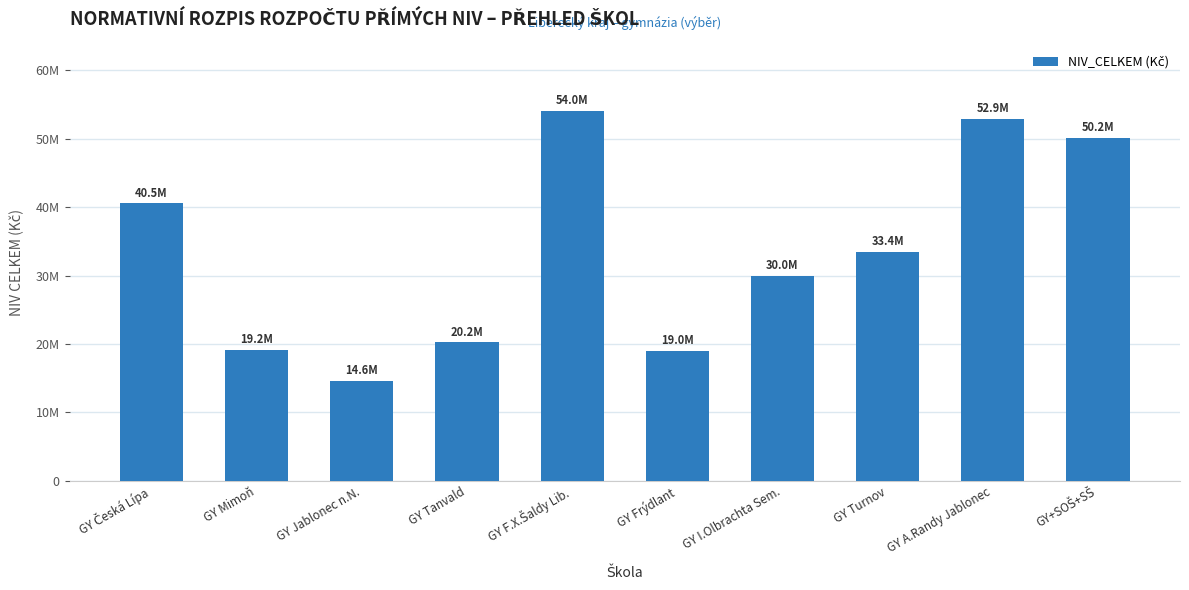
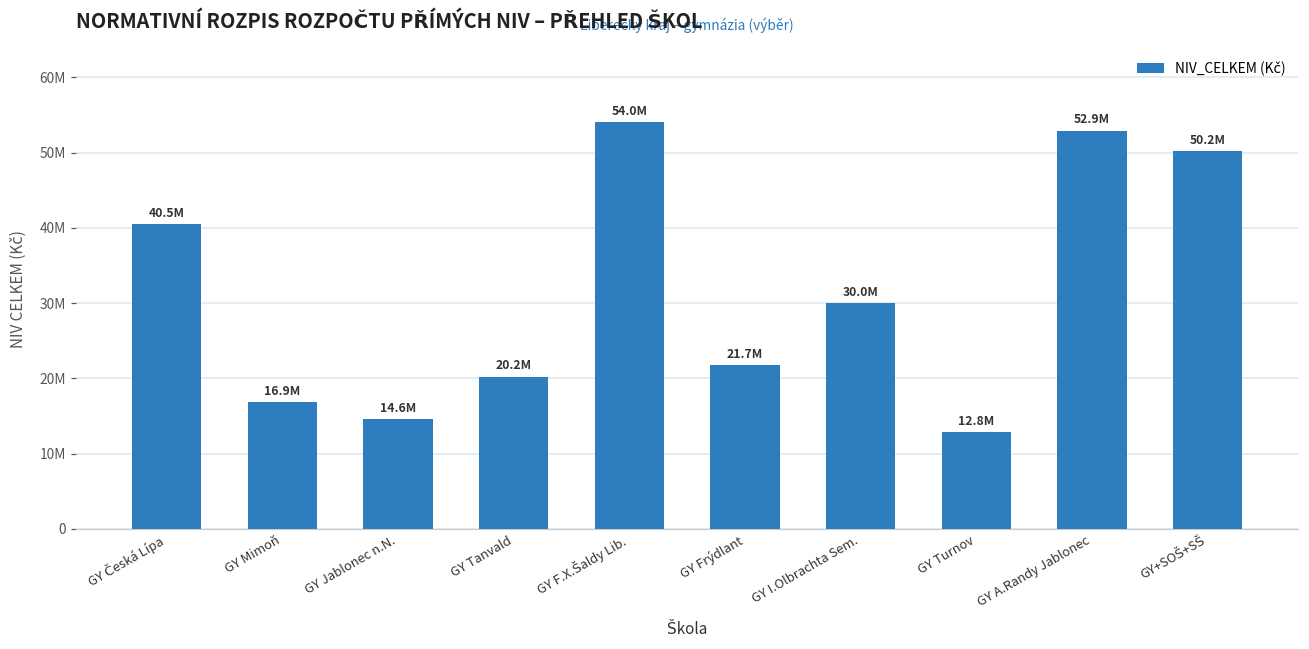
GY Mimoň: 19.2M -> 16.9M
GY Frýdlant: 19.0M -> 21.7M
GY Turnov: 33.4M -> 12.8M
